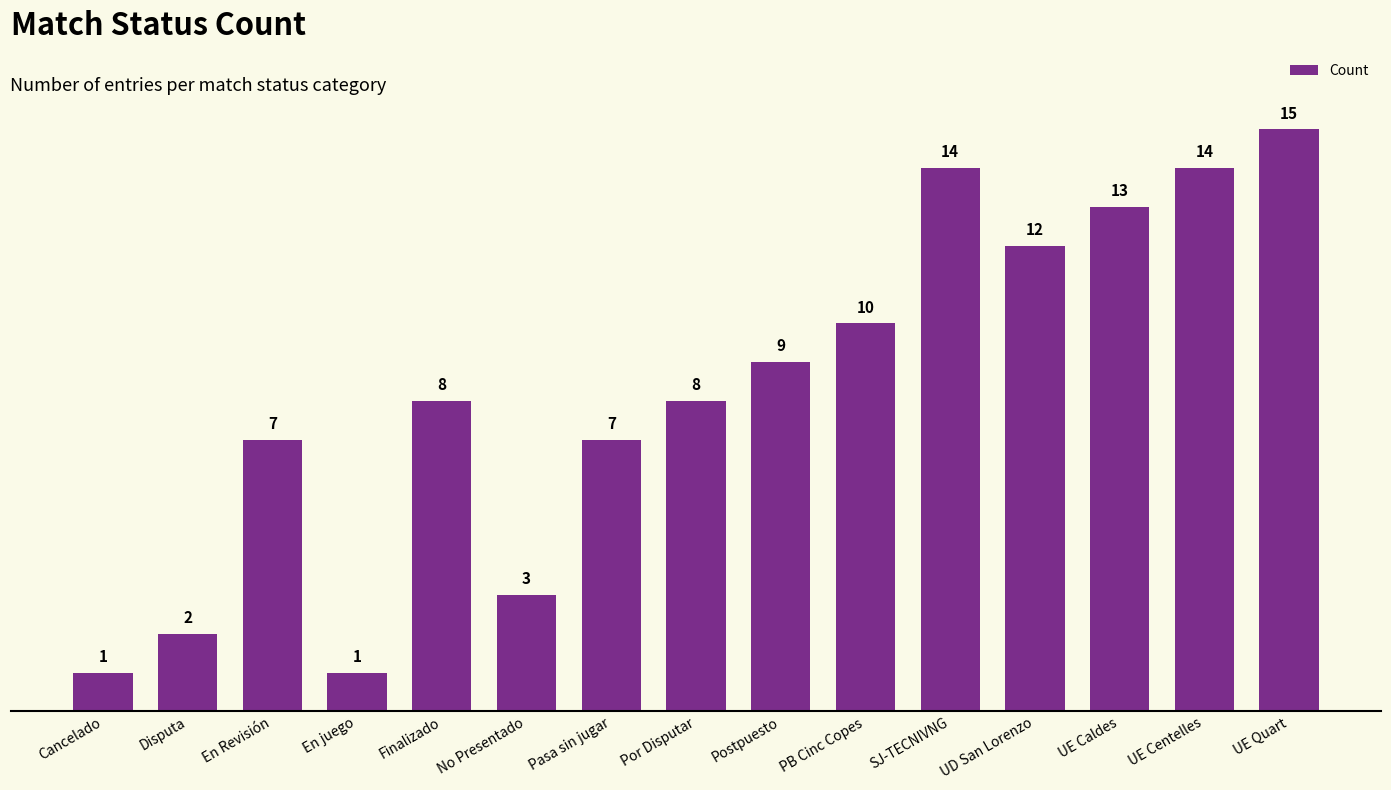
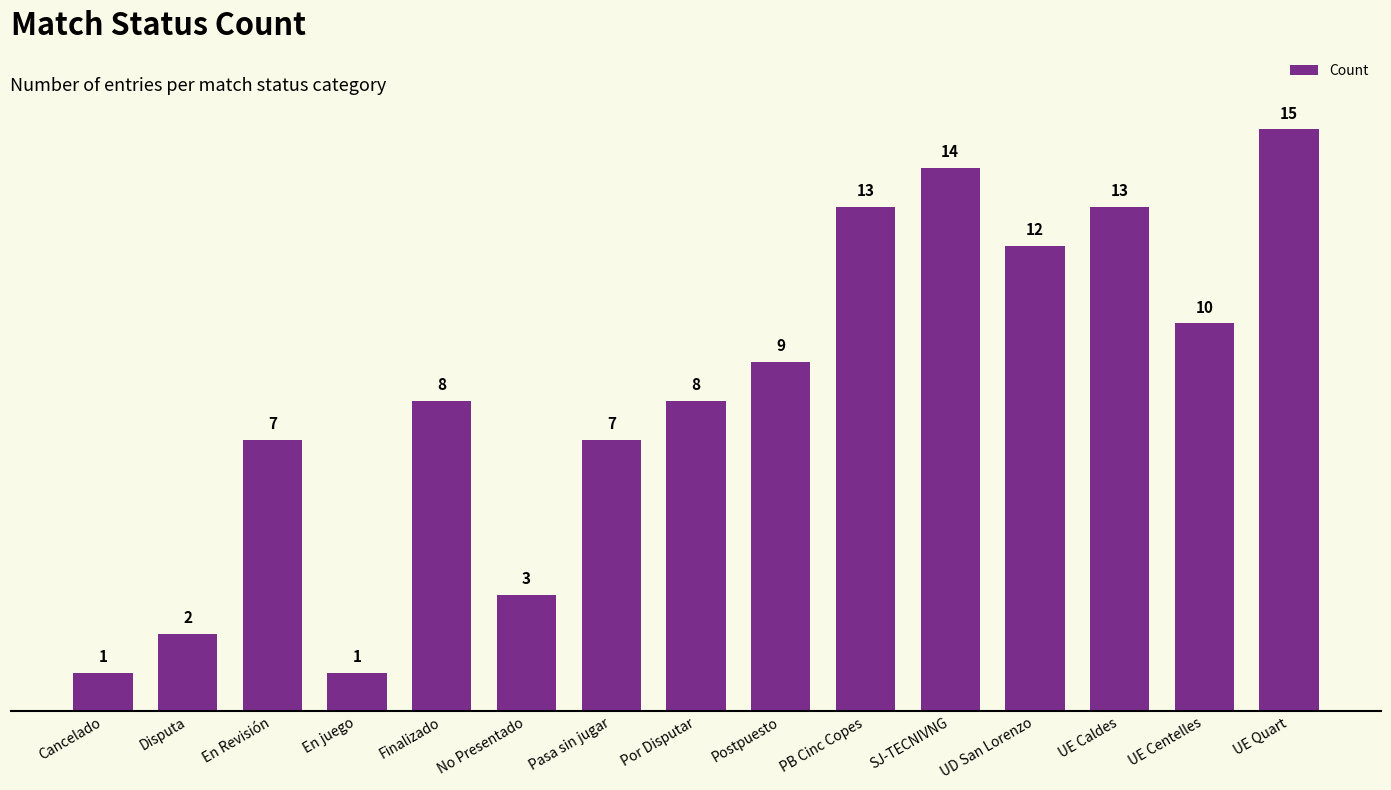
PB Cinc Copes: 10 -> 13
UE Centelles: 14 -> 10
